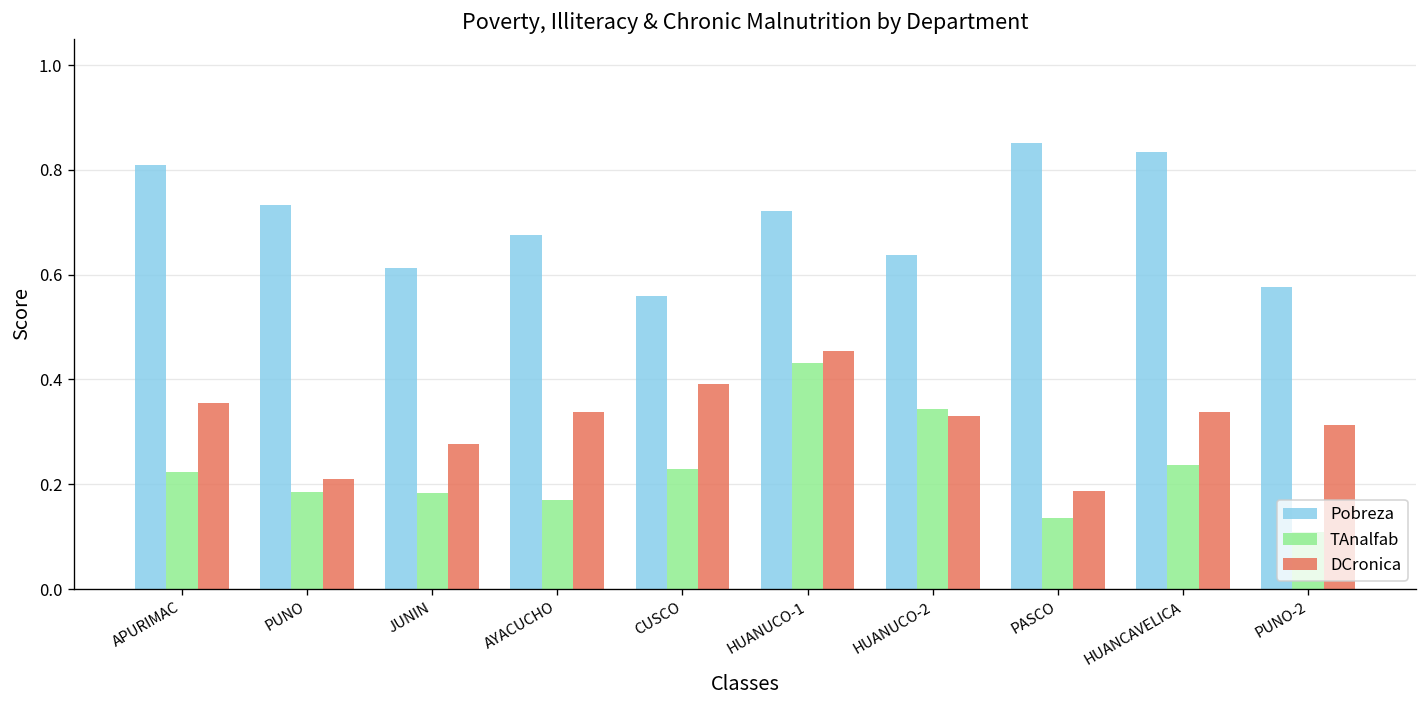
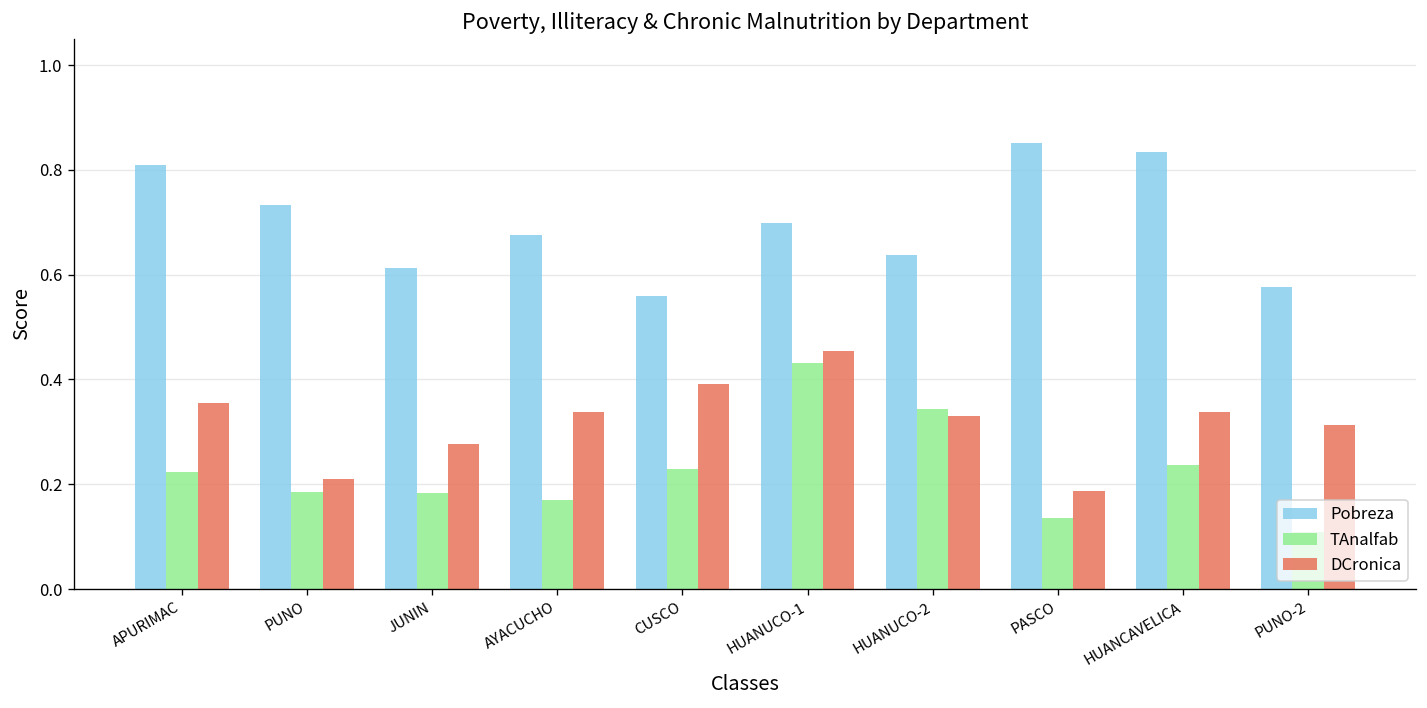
Pobreza, HUANUCO-1: 0.72 -> 0.70
